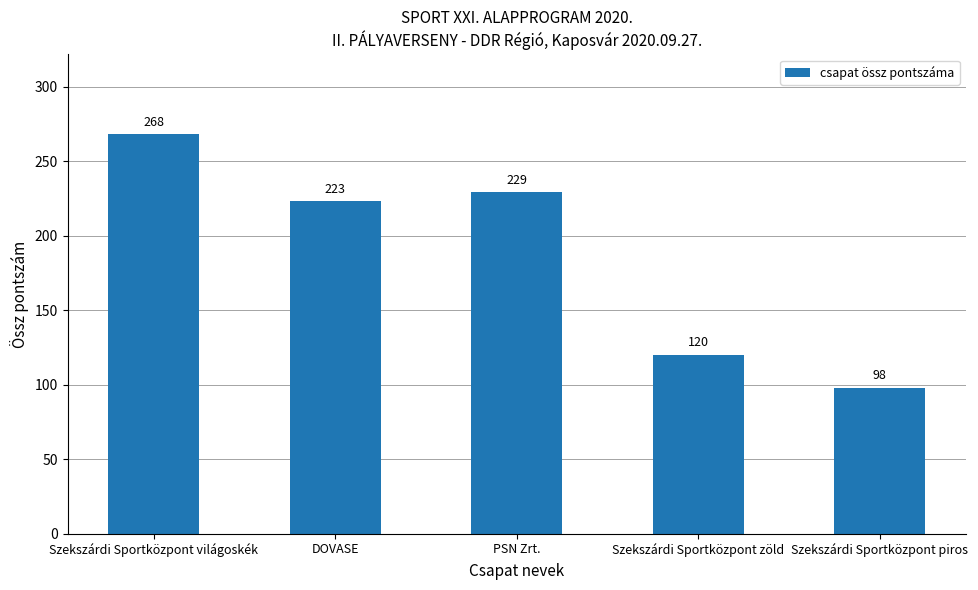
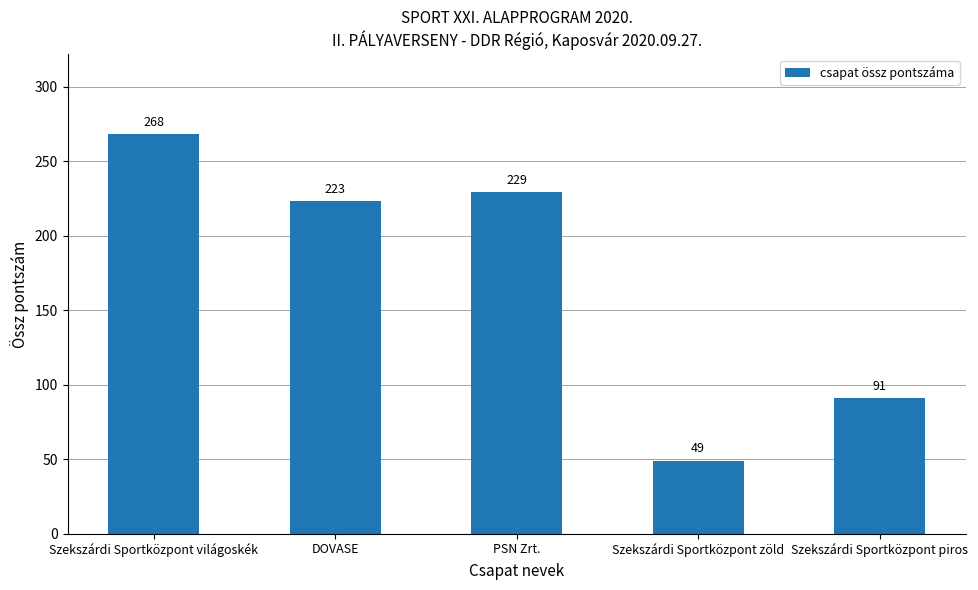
Szekszárdi Sportközpont zöld: 120 -> 49
Szekszárdi Sportközpont piros: 98 -> 91
